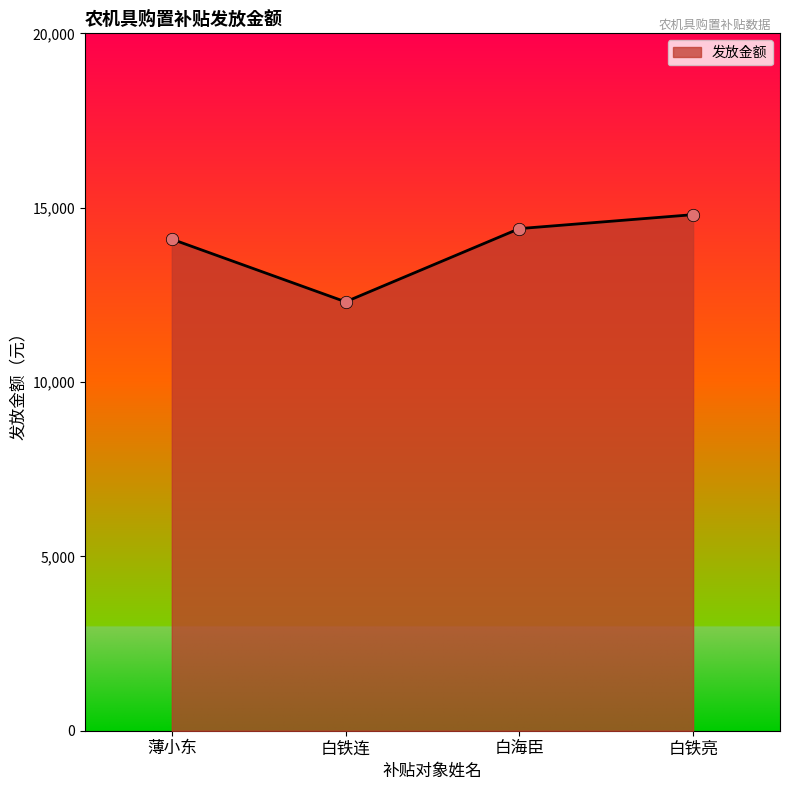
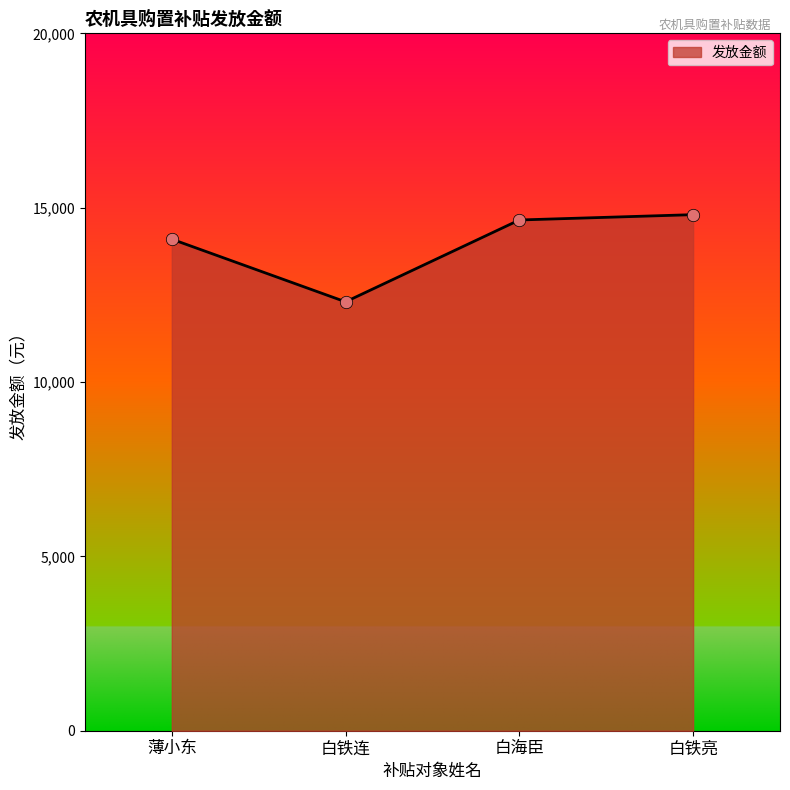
白海臣: 14,400 -> 14,600
